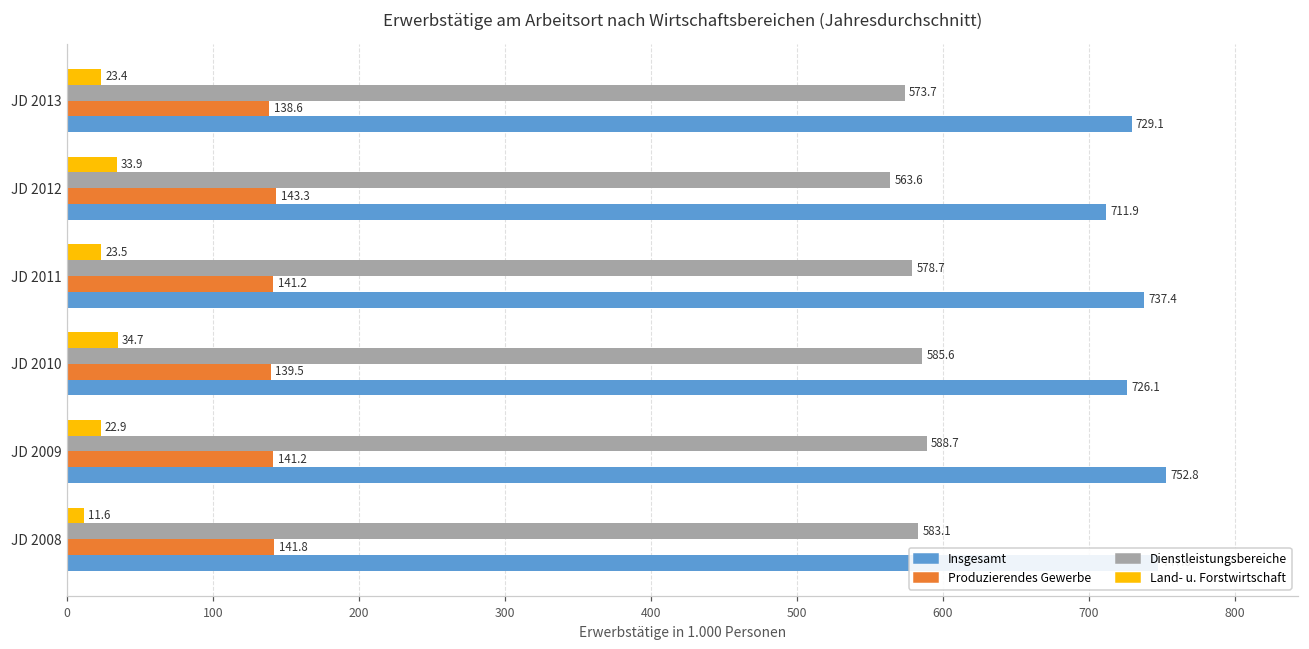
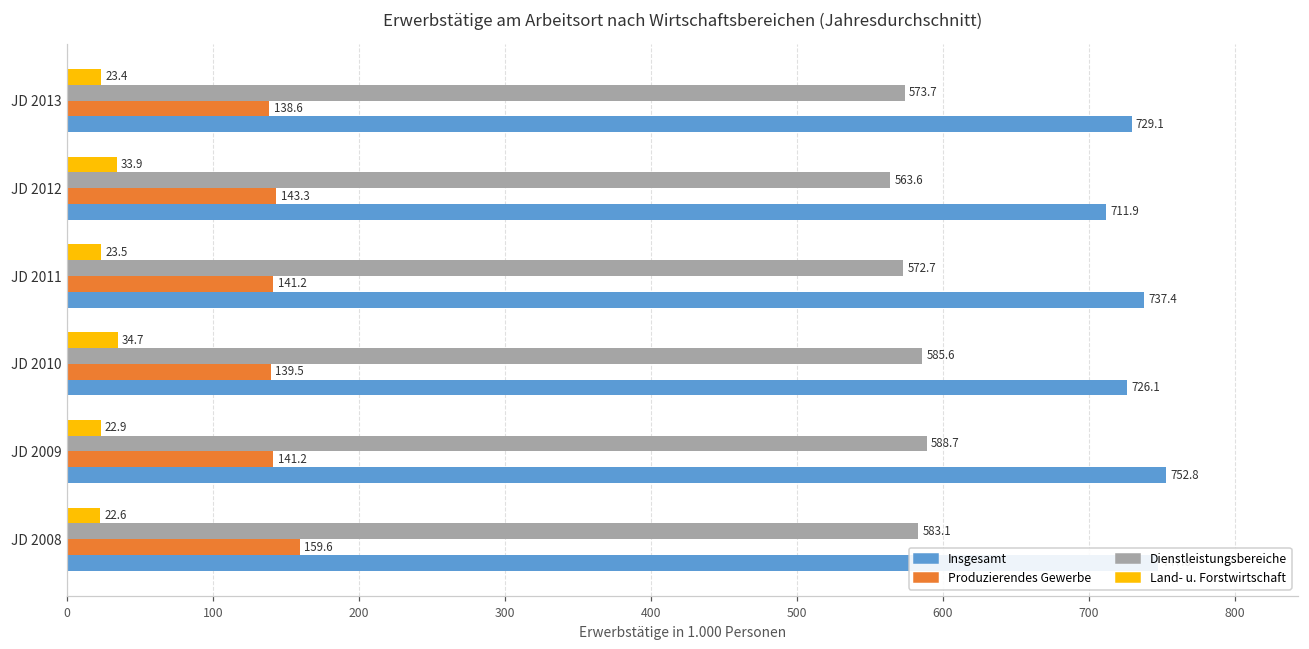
Dienstleistungsbereiche, JD 2011: 578.7 -> 572.7
Land- u. Forstwirtschaft, JD 2008: 11.6 -> 22.6
Produzierendes Gewerbe, JD 2008: 141.8 -> 159.6
